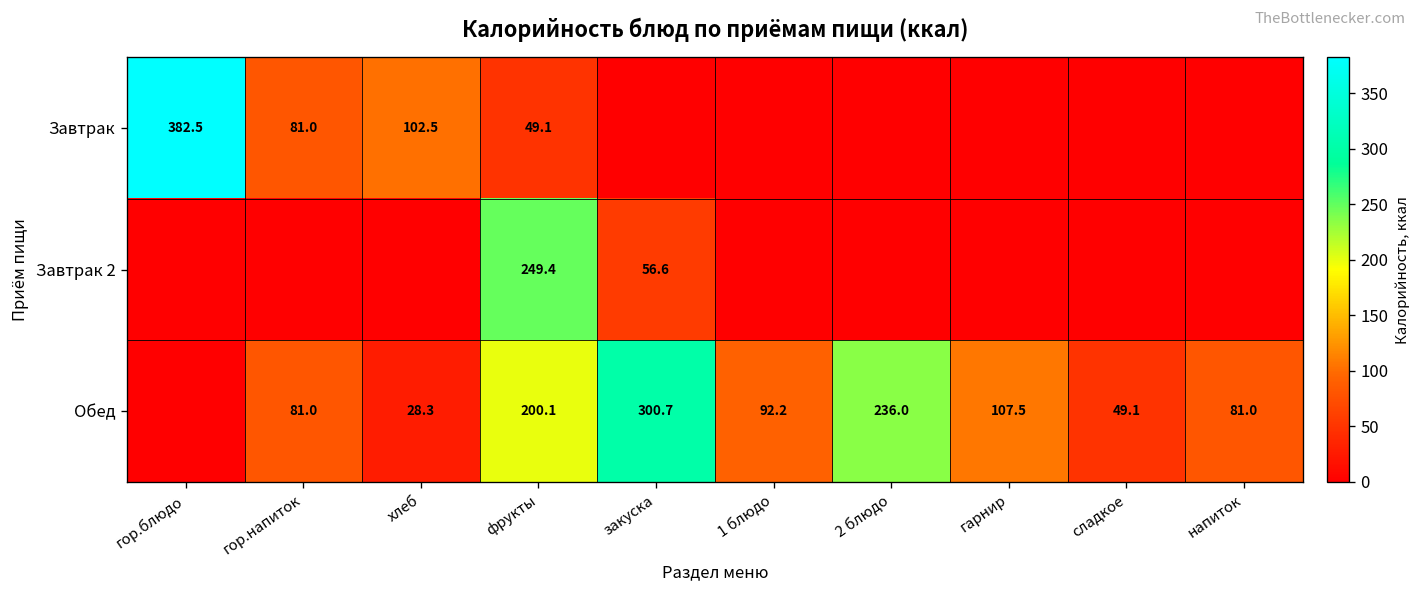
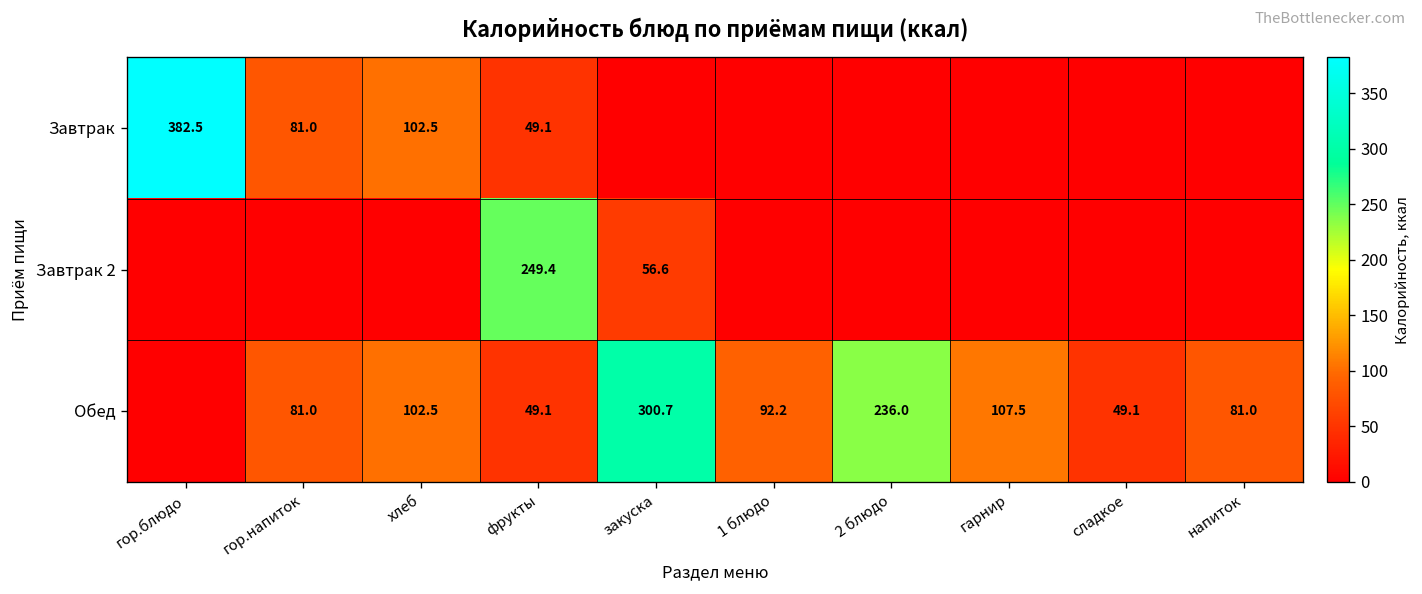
Обед, хлеб: 28.3 -> 102.5
Обед, фрукты: 200.1 -> 49.1
